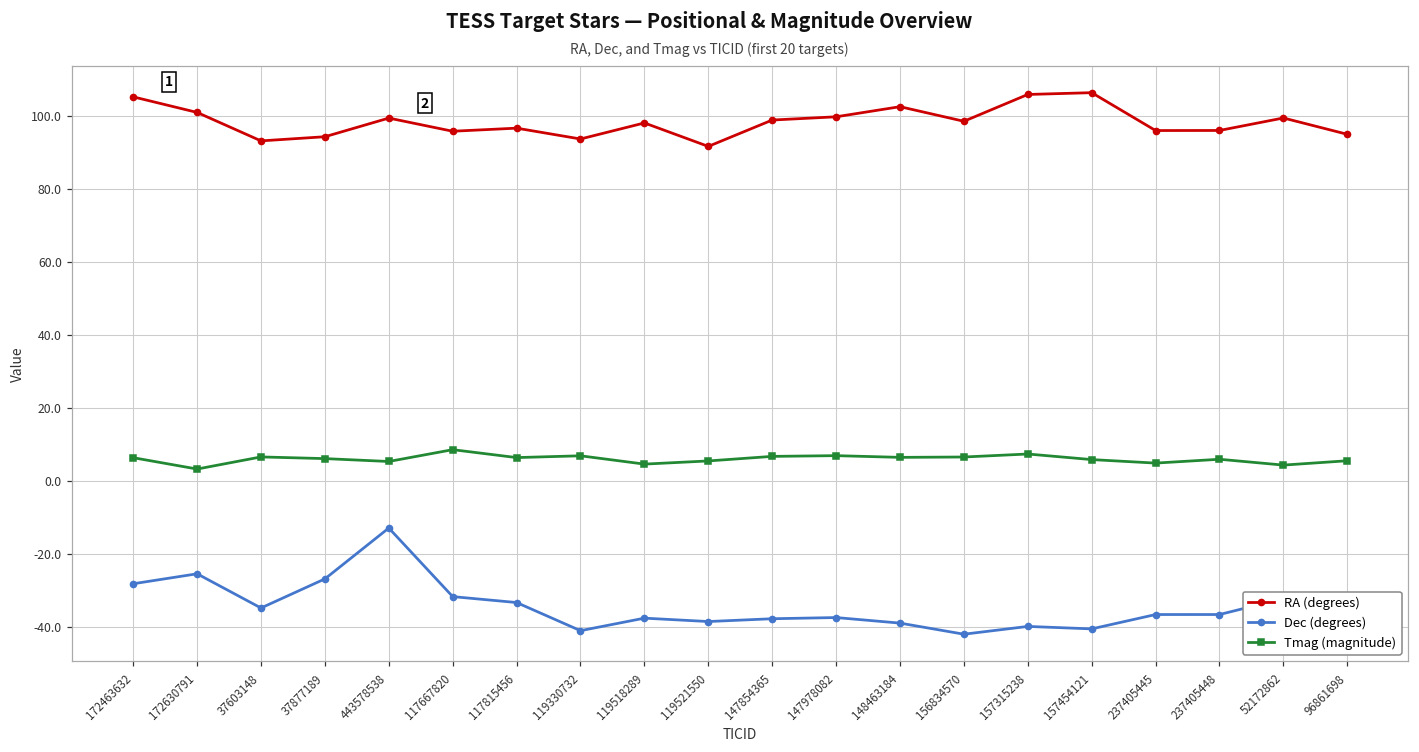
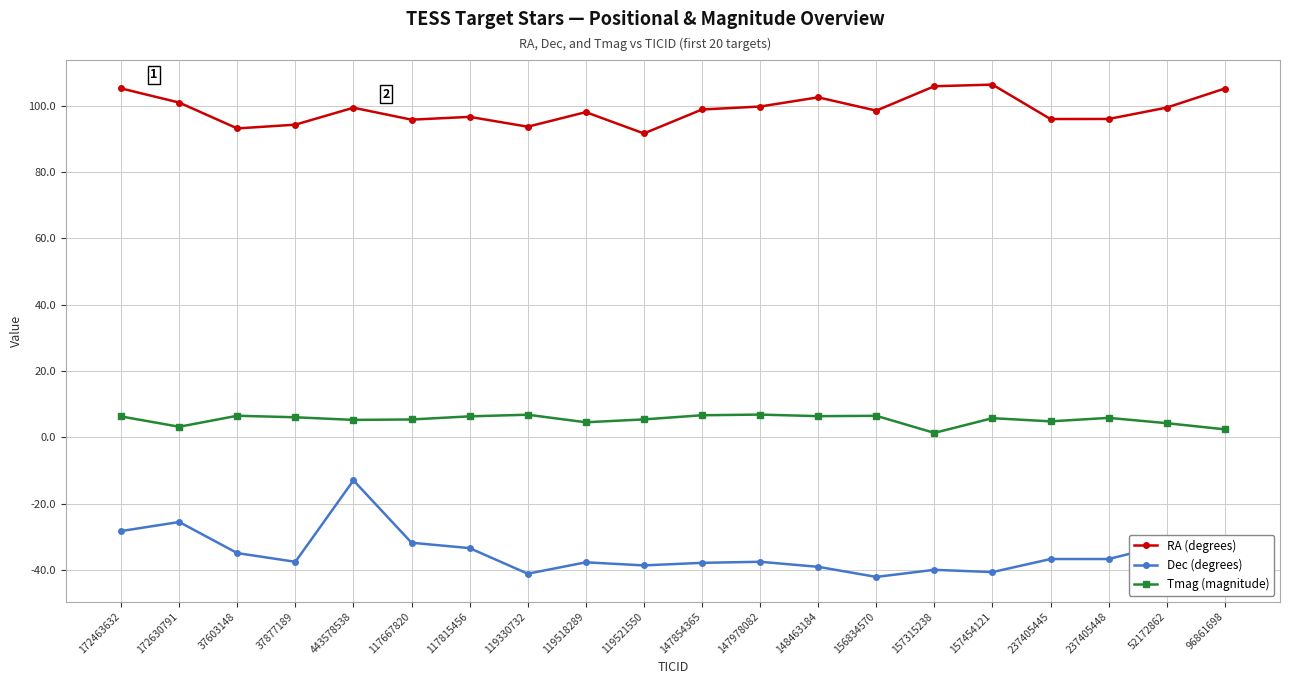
Dec (degrees), 37877189: -27 -> -38
Tmag (magnitude), 117667820: 9 -> 5
Tmag (magnitude), 157315238: 7 -> 1
RA (degrees), 96861698: 95 -> 105
Tmag (magnitude), 96861698: 5 -> 2
